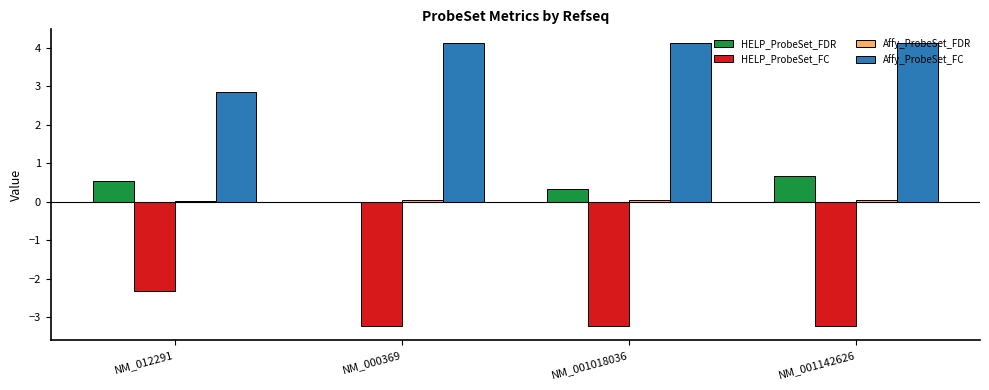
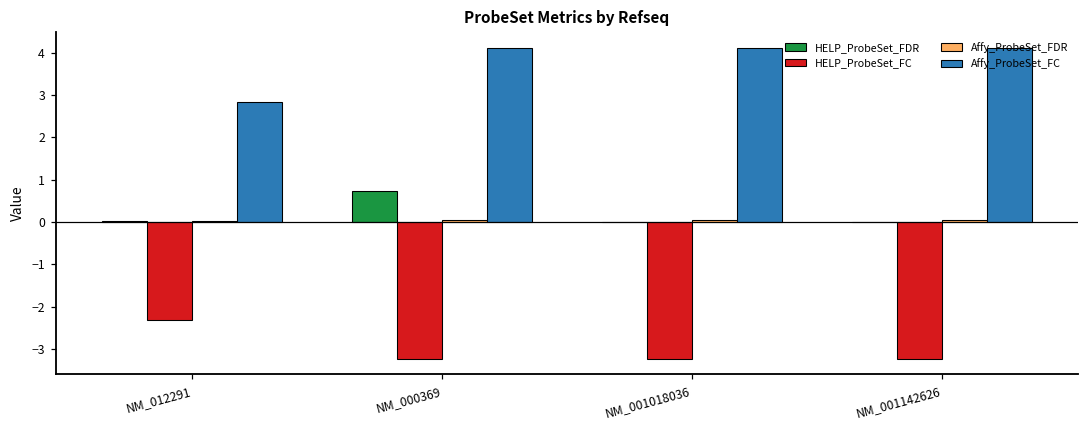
HELP_ProbeSet_FDR, NM_012291: 0.5 -> 0.0
HELP_ProbeSet_FDR, NM_000369: 0.0 -> 0.7
HELP_ProbeSet_FDR, NM_001018036: 0.3 -> 0.0
HELP_ProbeSet_FDR, NM_001142626: 0.7 -> 0.0
